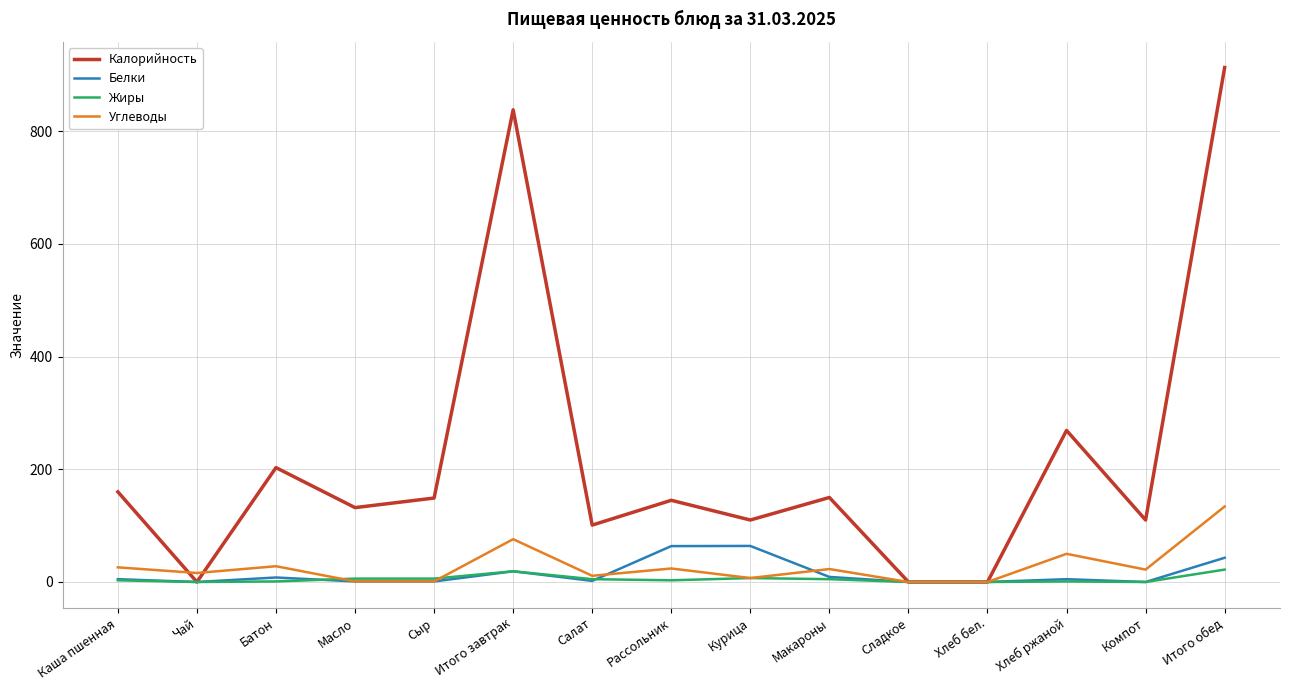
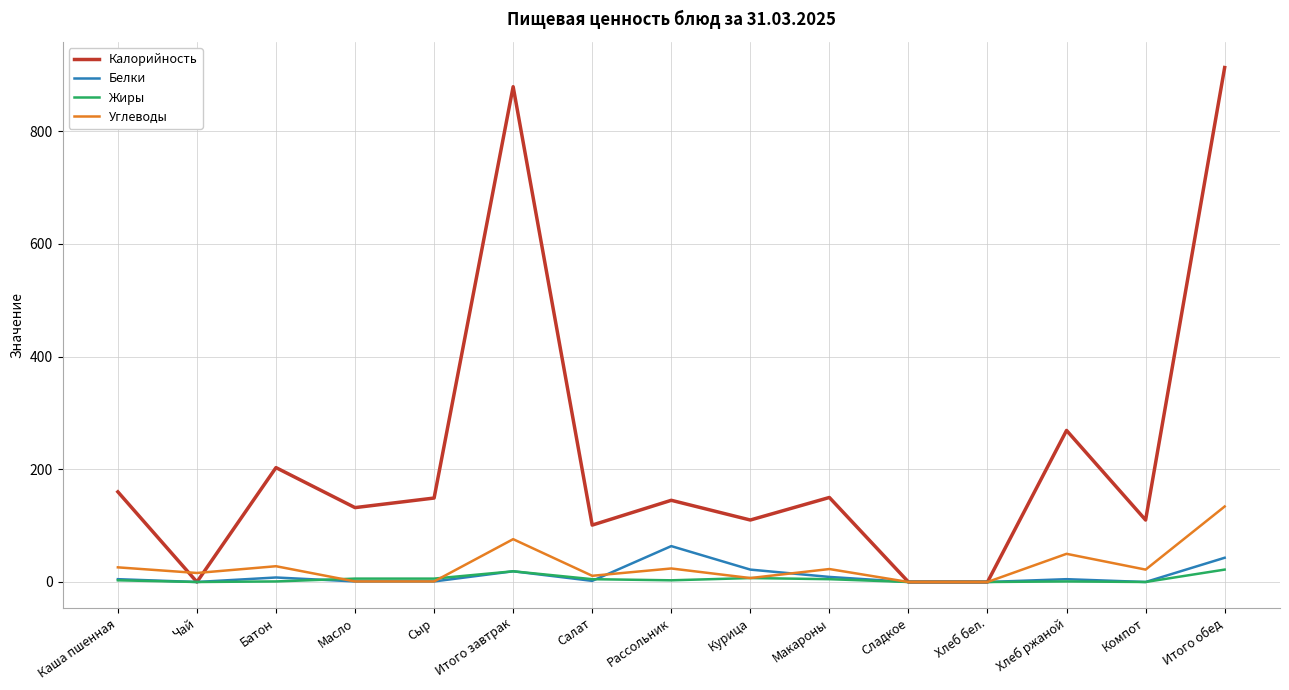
Калорийность, Итого завтрак: 840 -> 880
Белки, Курица: 60 -> 20
